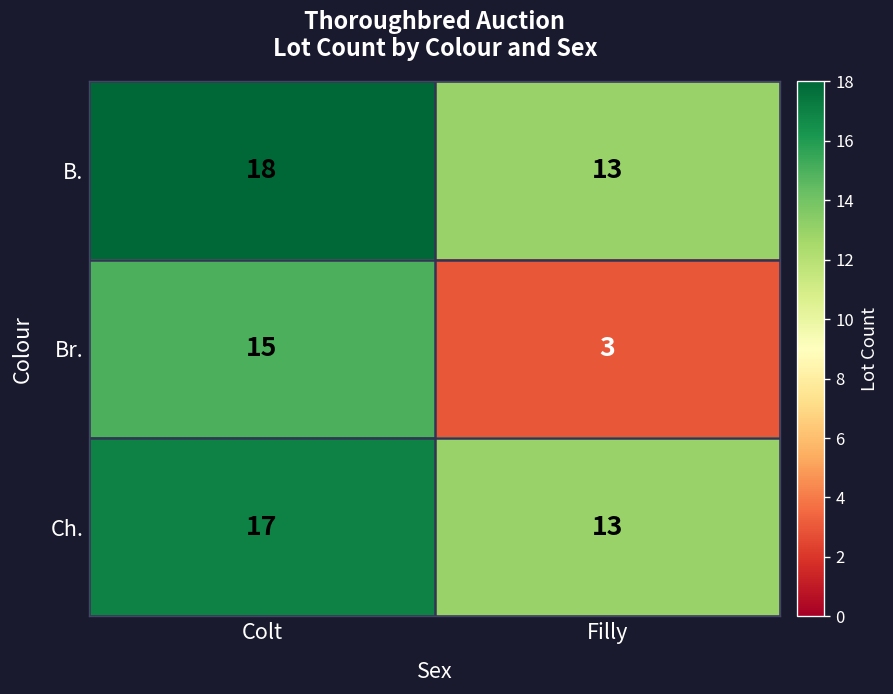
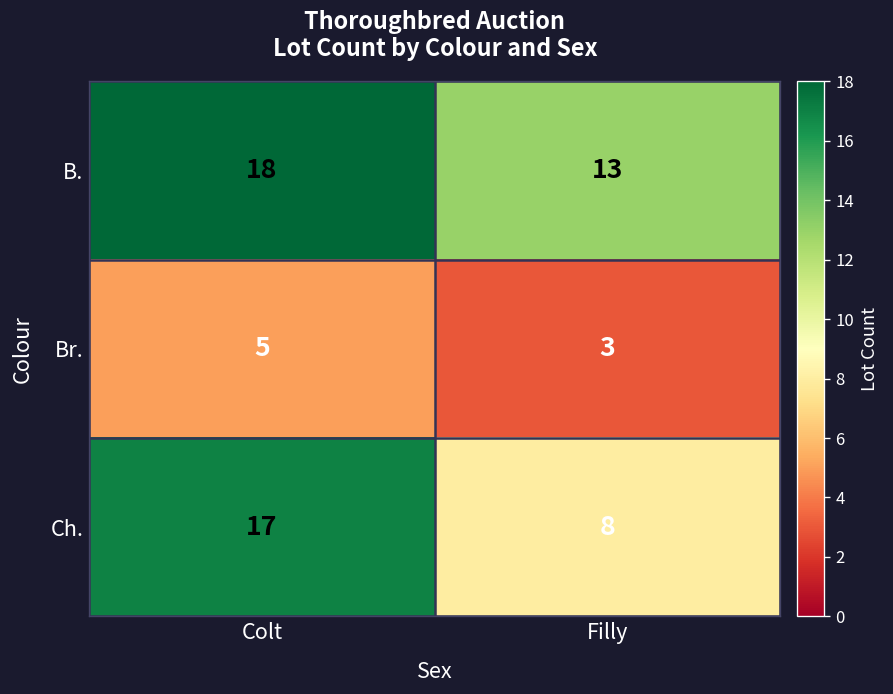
Br., Colt: 15 -> 5
Ch., Filly: 13 -> 8
